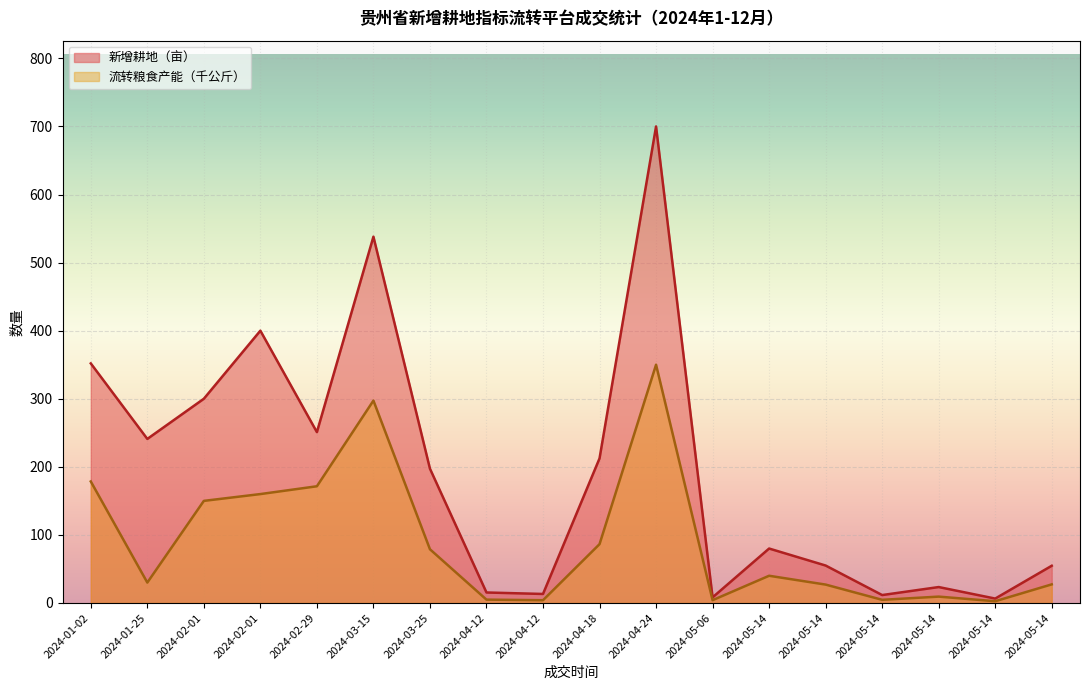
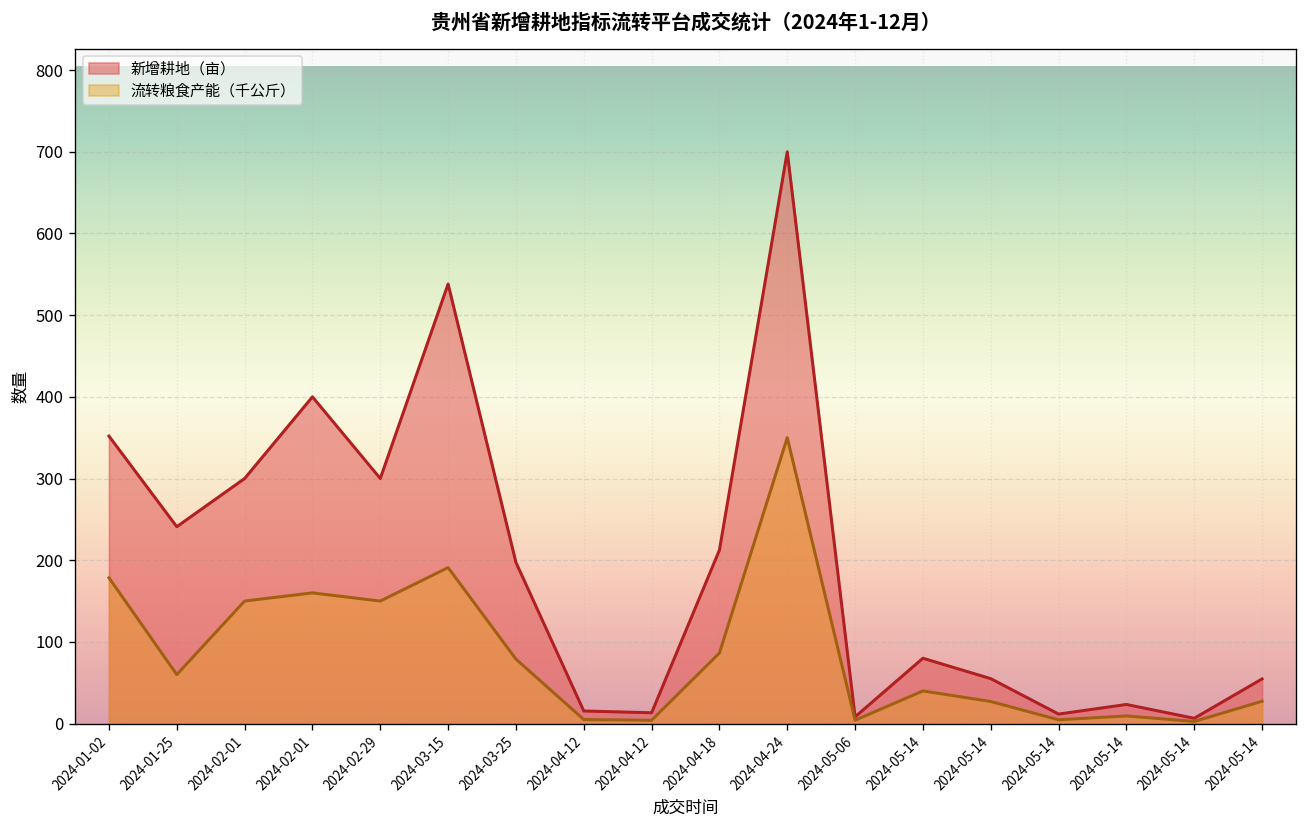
流转粮食产能（千公斤）, 2024-01-25: 30 -> 60
新增耕地（亩）, 2024-02-29: 250 -> 300
流转粮食产能（千公斤）, 2024-02-29: 170 -> 150
流转粮食产能（千公斤）, 2024-03-15: 300 -> 190
